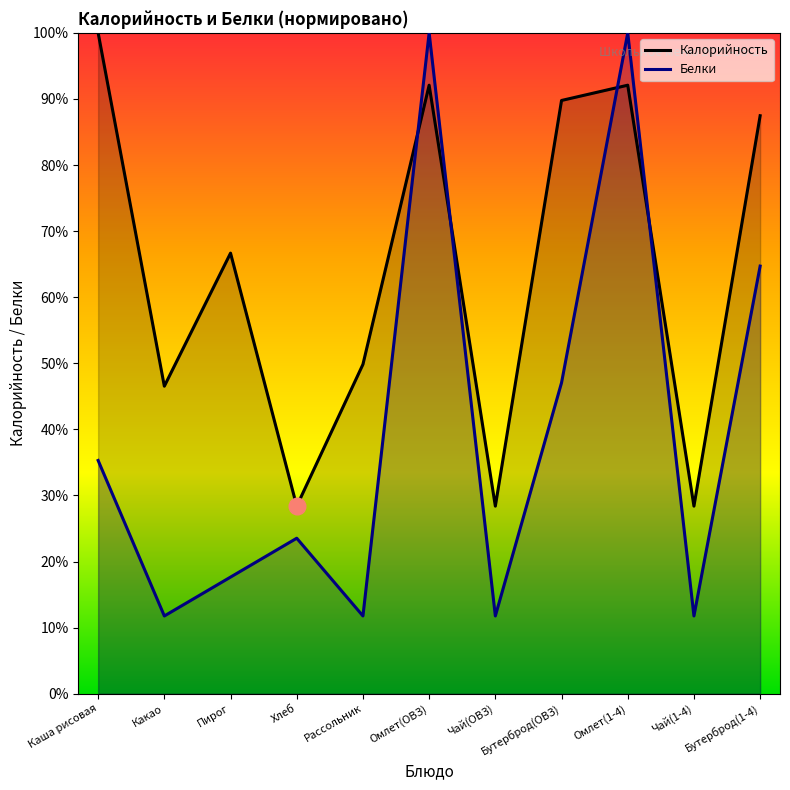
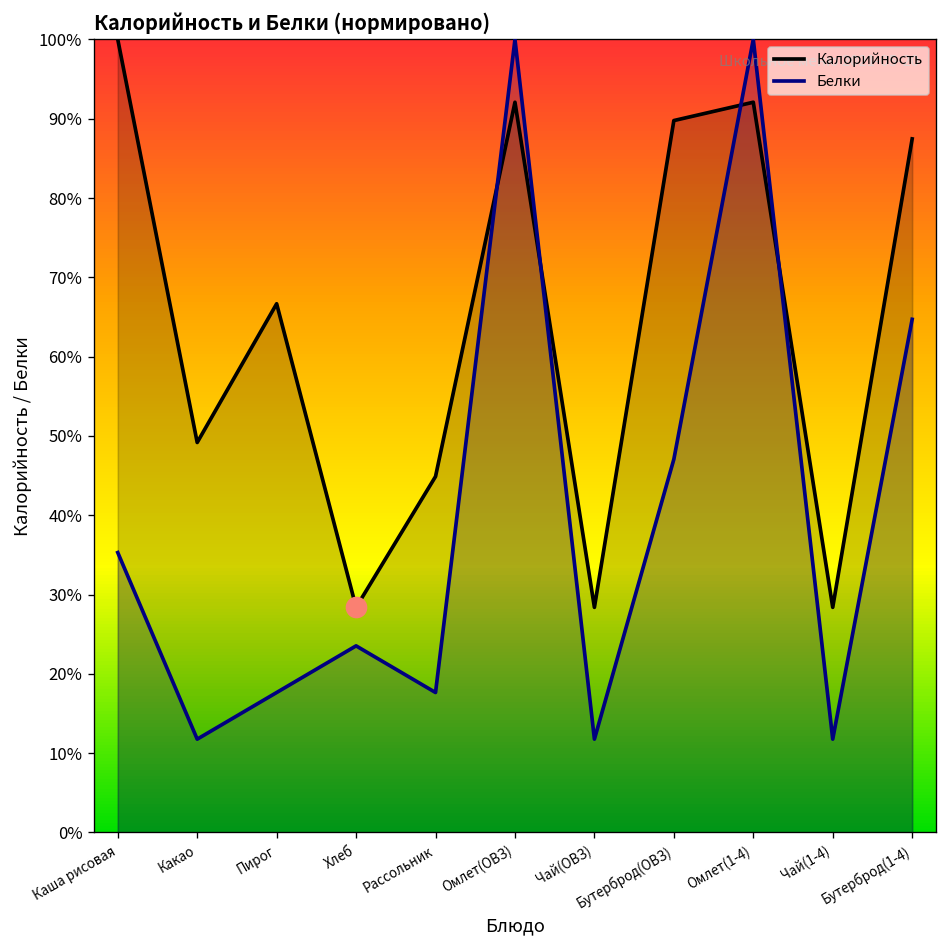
Калорийность, Какао: 47% -> 49%
Калорийность, Рассольник: 50% -> 45%
Белки, Рассольник: 12% -> 18%
